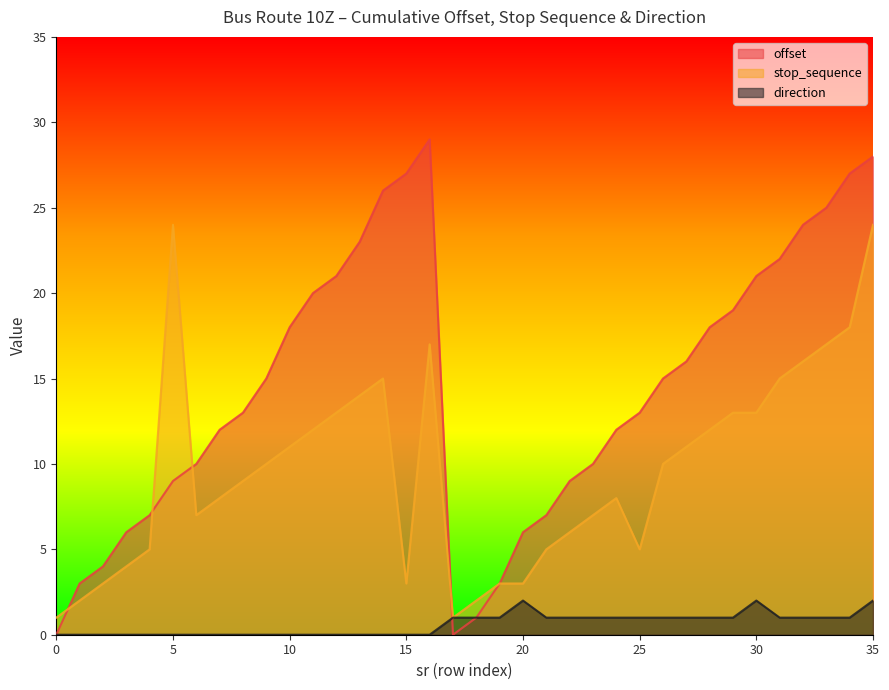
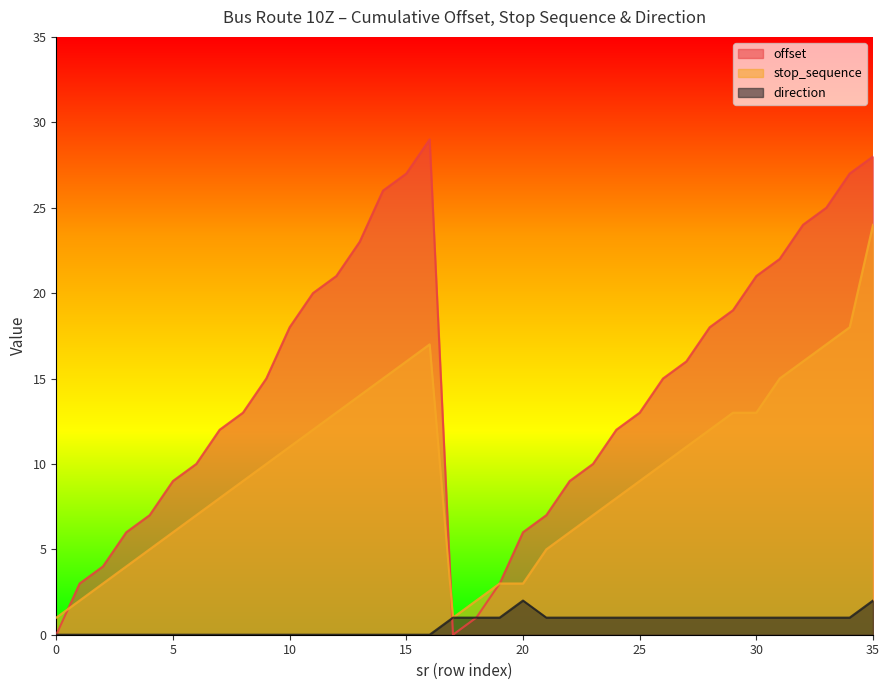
stop_sequence, 5: 24 -> 6
stop_sequence, 15: 3 -> 16
stop_sequence, 25: 5 -> 9
direction, 30: 2 -> 1
